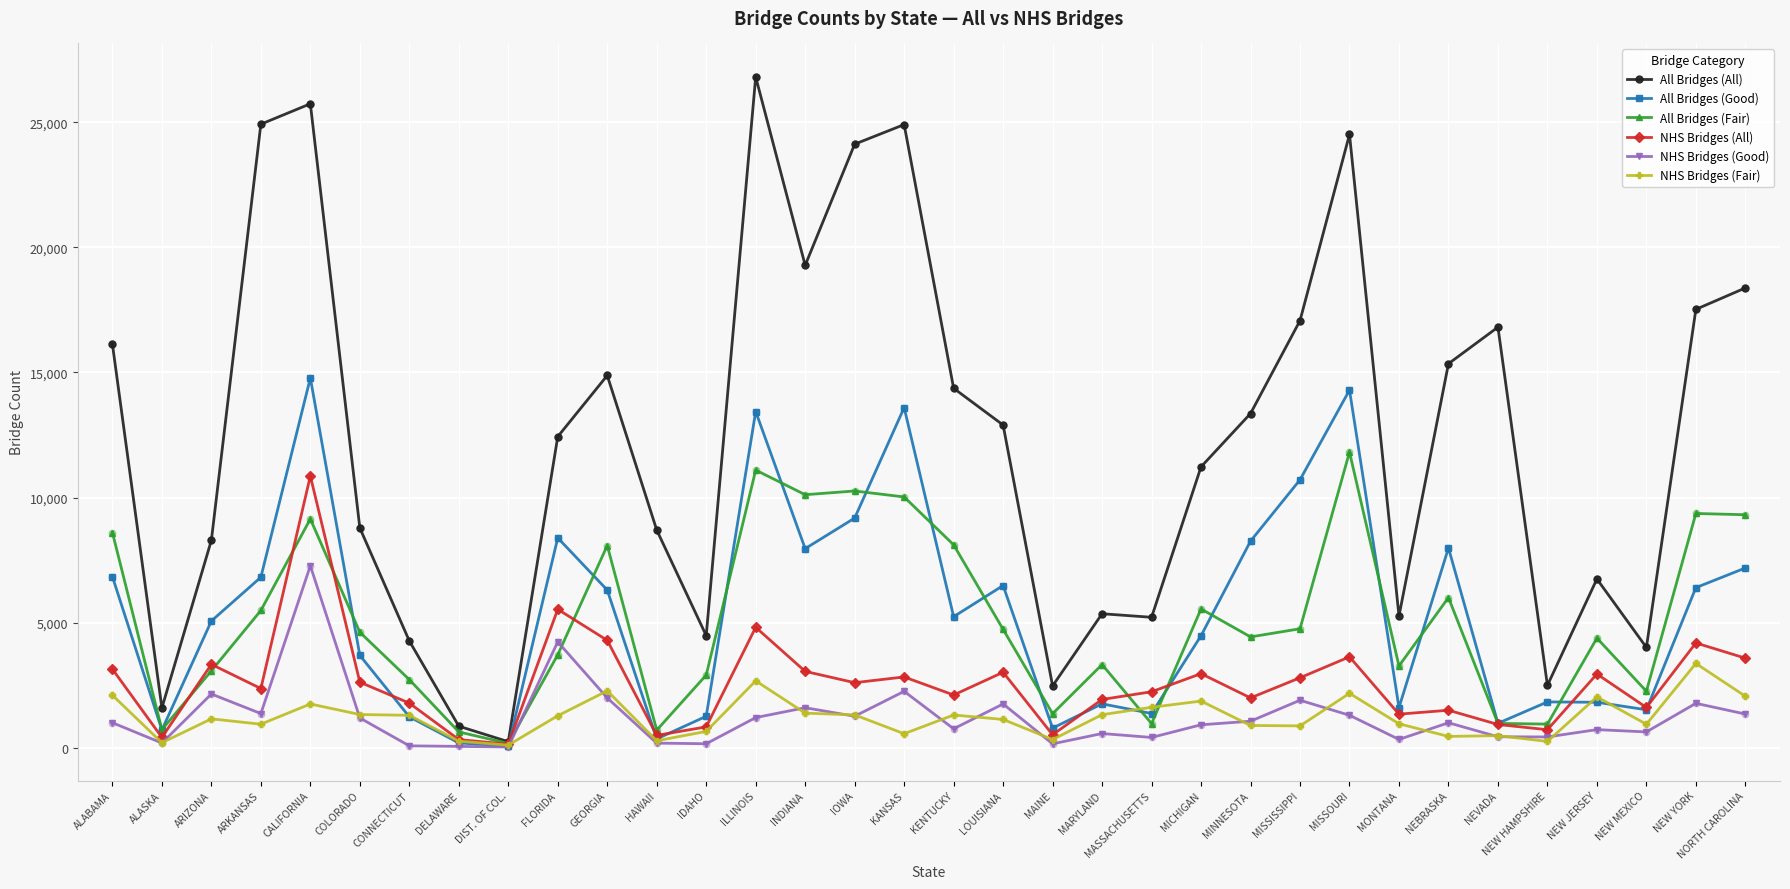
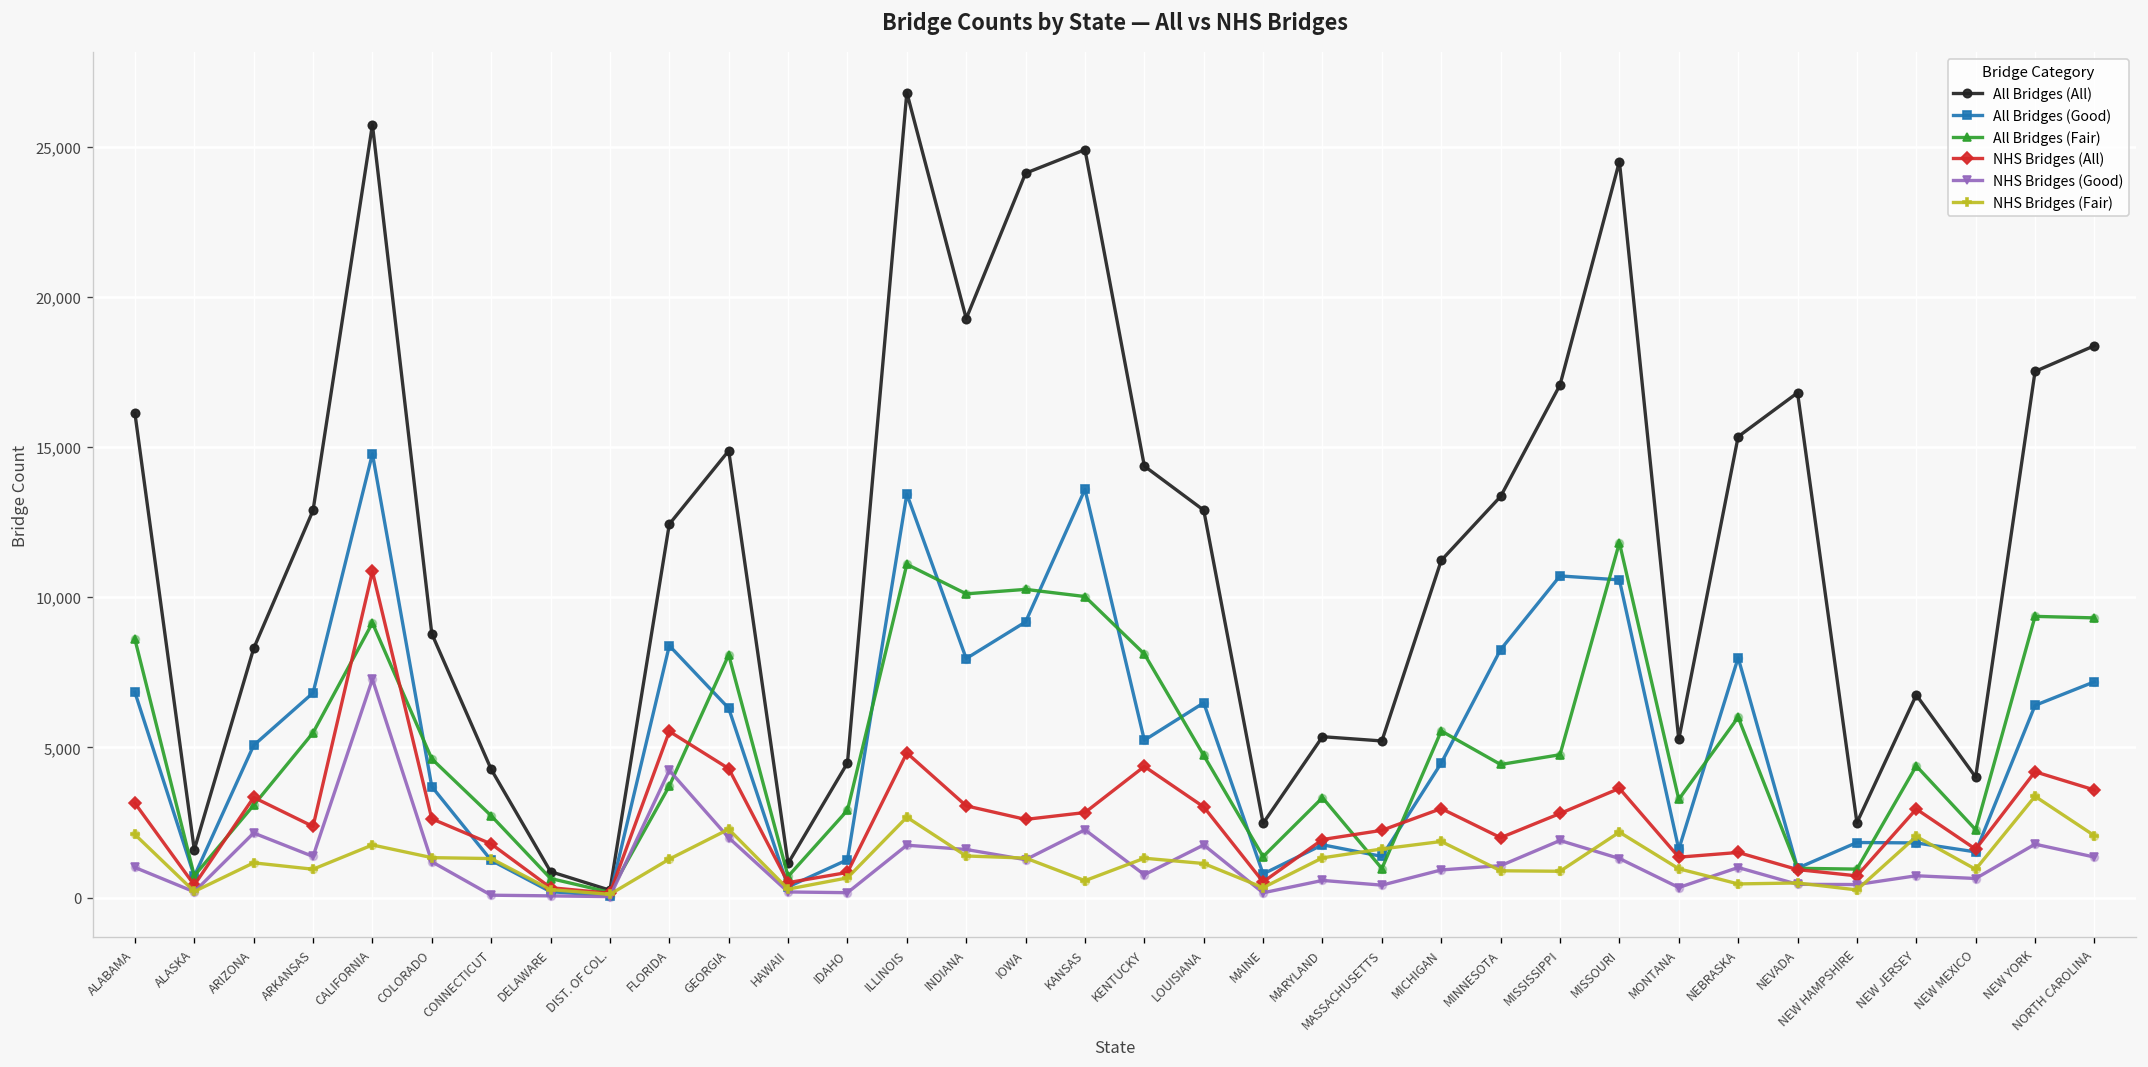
All Bridges (All), ARKANSAS: 24,900 -> 12,900
All Bridges (All), HAWAII: 8,700 -> 1,100
NHS Bridges (Good), ILLINOIS: 1,200 -> 1,700
NHS Bridges (All), KENTUCKY: 2,100 -> 4,400
All Bridges (Good), MISSOURI: 14,300 -> 10,600
